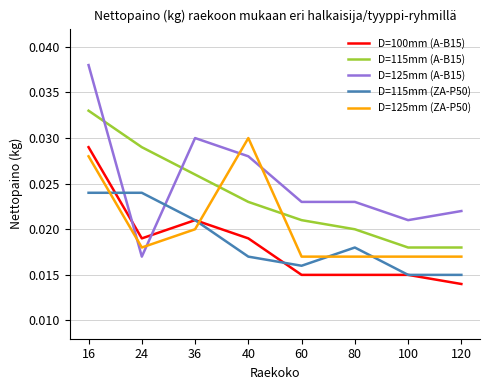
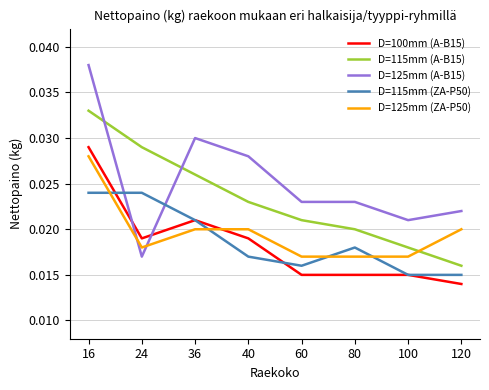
D=125mm (ZA-P50), 40: 0.03 -> 0.02
D=115mm (A-B15), 120: 0.018 -> 0.016
D=125mm (ZA-P50), 120: 0.017 -> 0.020
